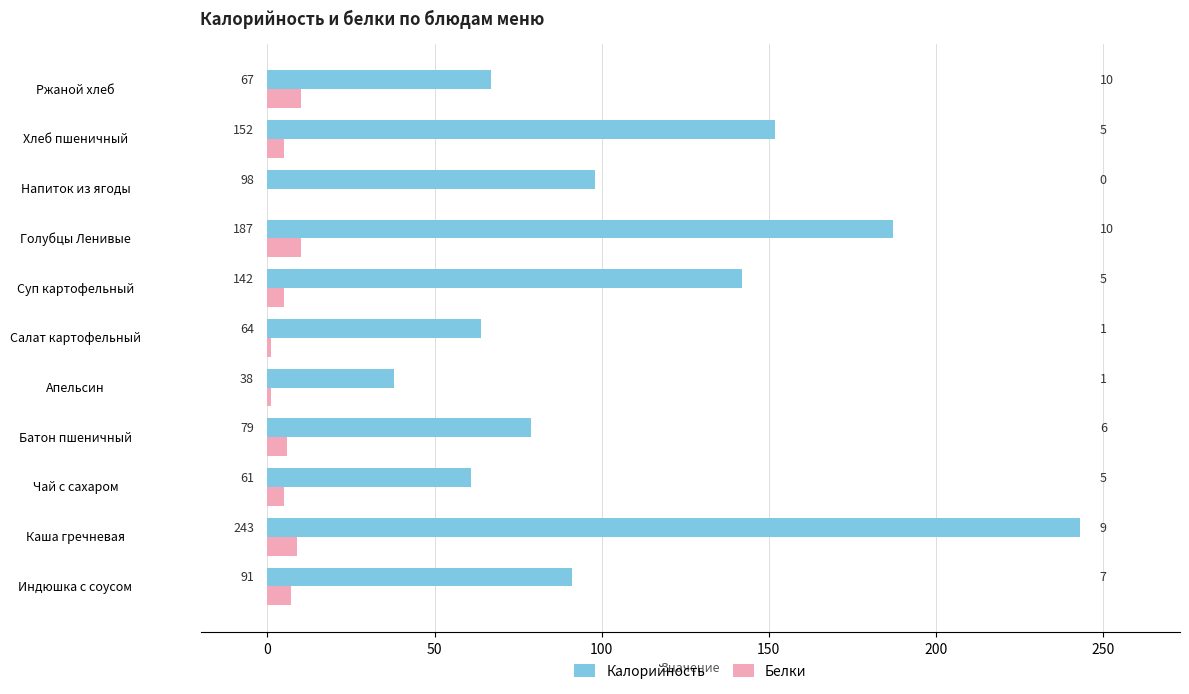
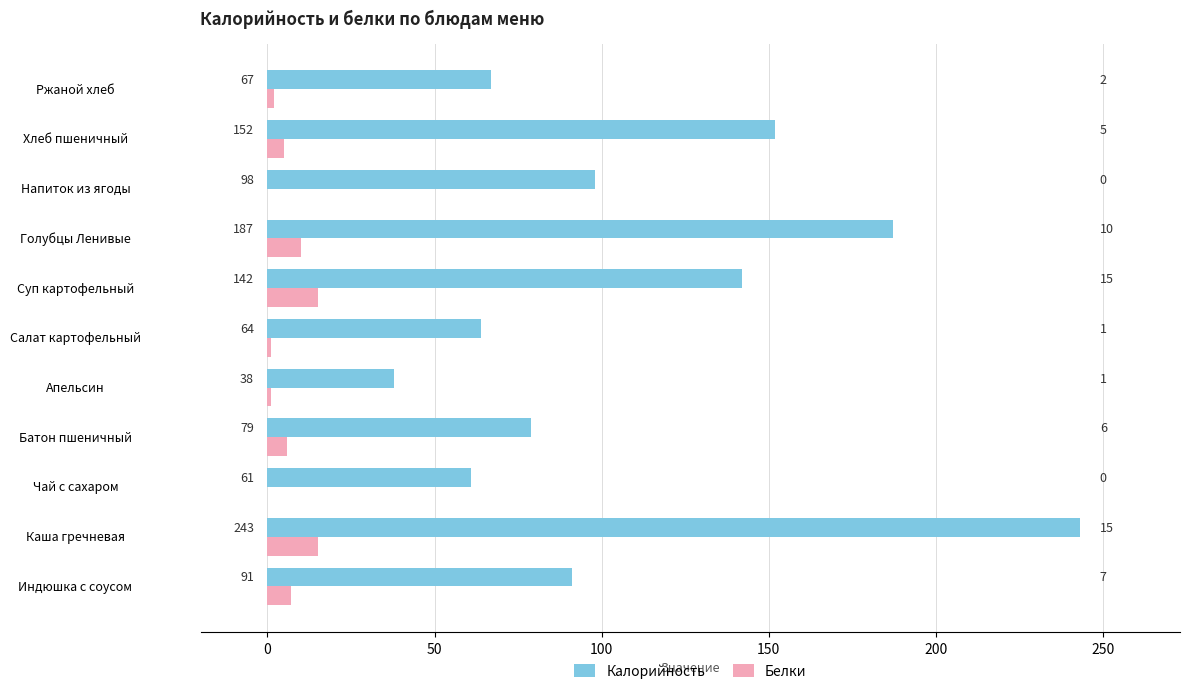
Белки, Ржаной хлеб: 10 -> 2
Белки, Суп картофельный: 5 -> 15
Белки, Чай с сахаром: 5 -> 0
Белки, Каша гречневая: 9 -> 15
